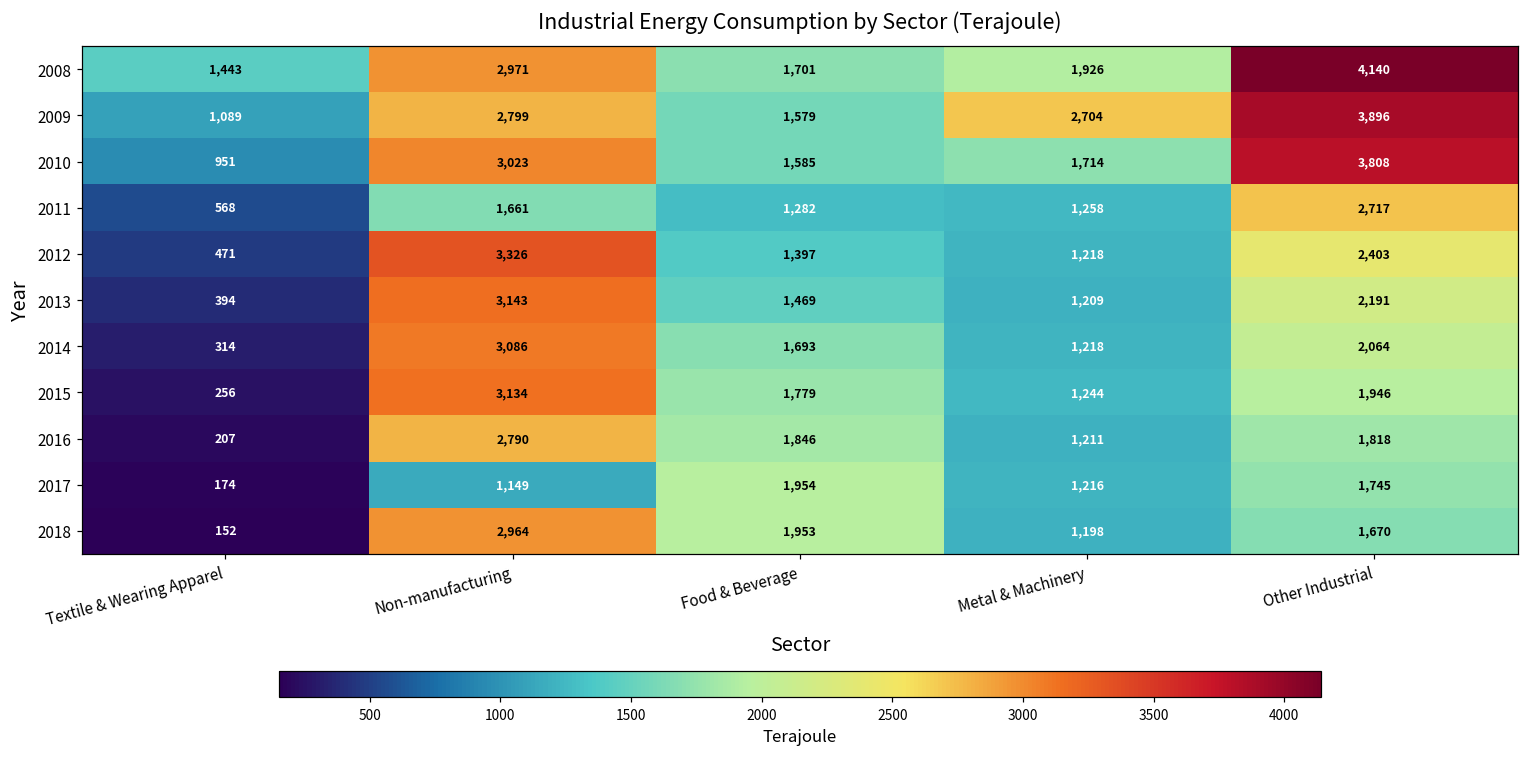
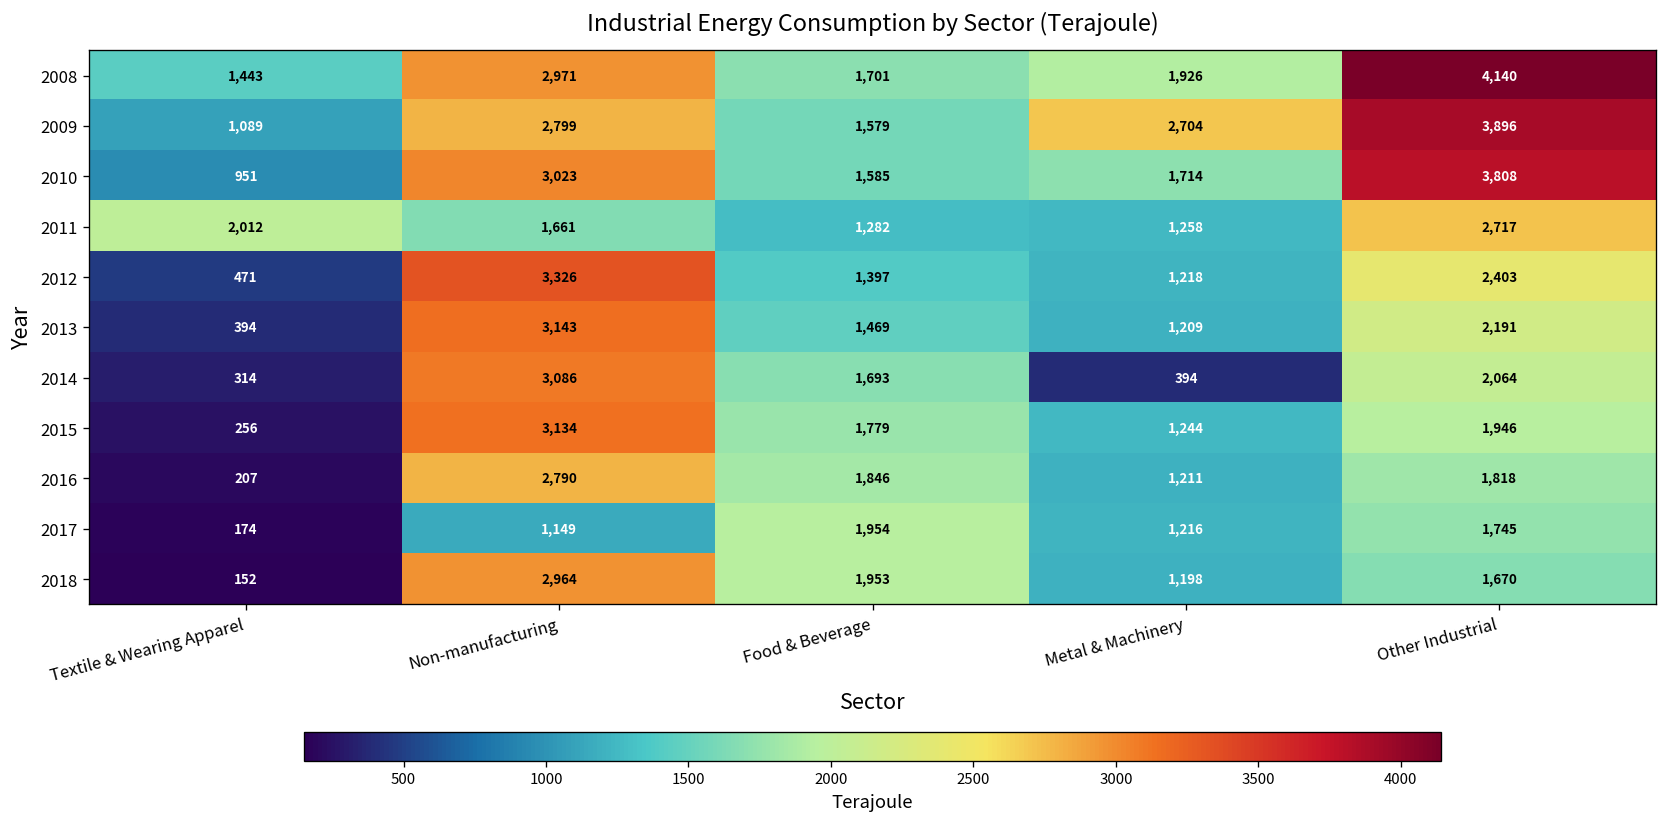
2011, Textile & Wearing Apparel: 568 -> 2,012
2014, Metal & Machinery: 1,218 -> 394
